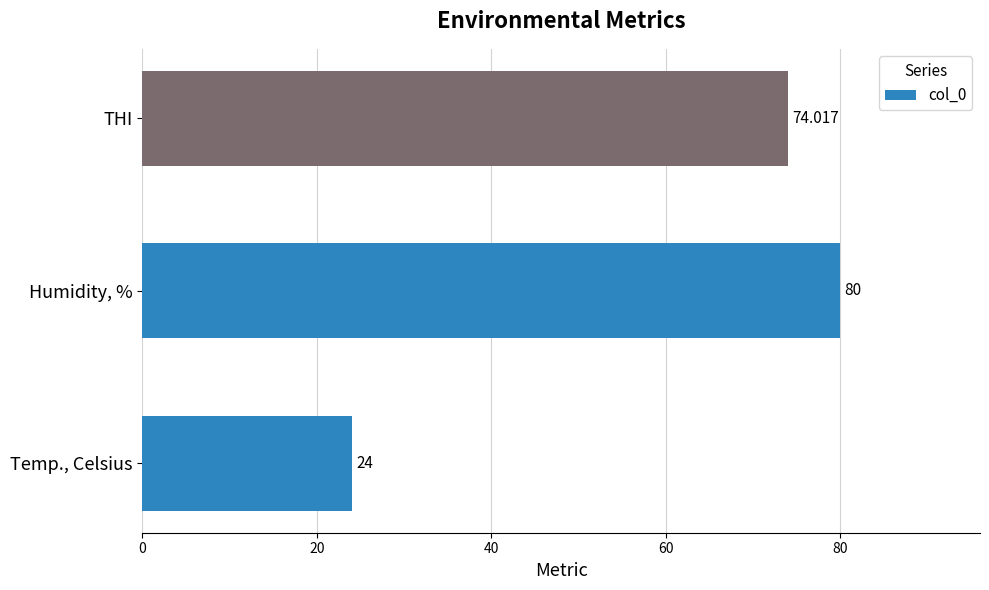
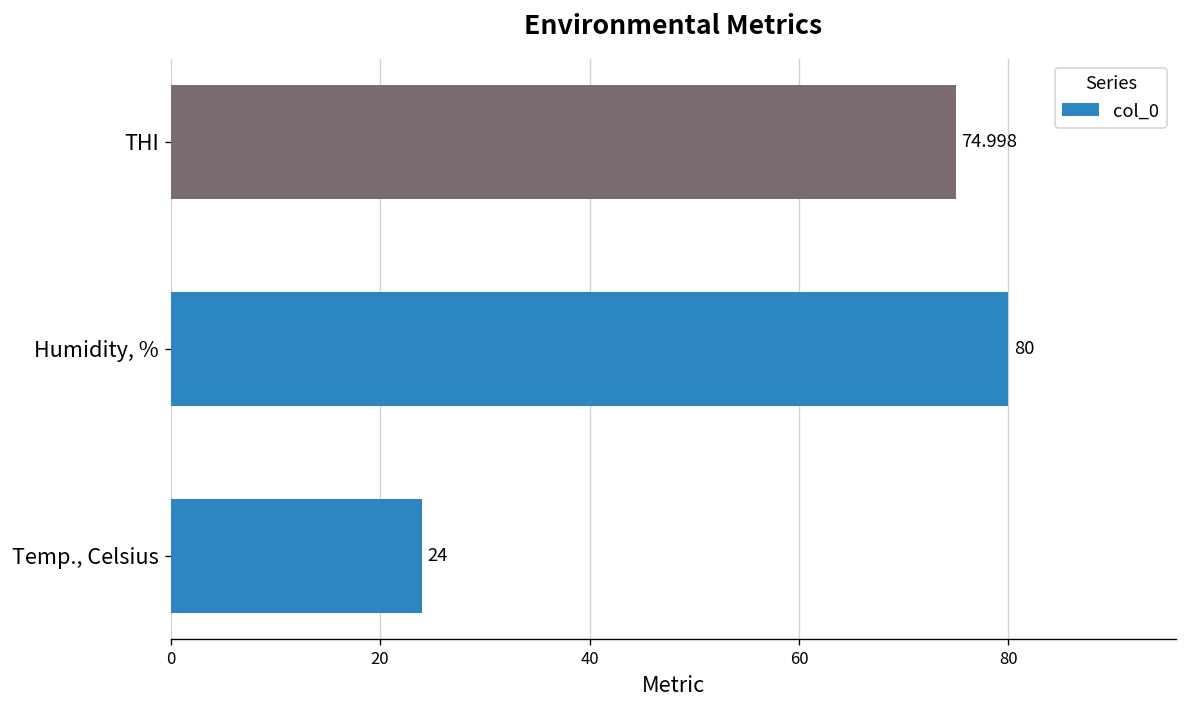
THI: 74.017 -> 74.998
